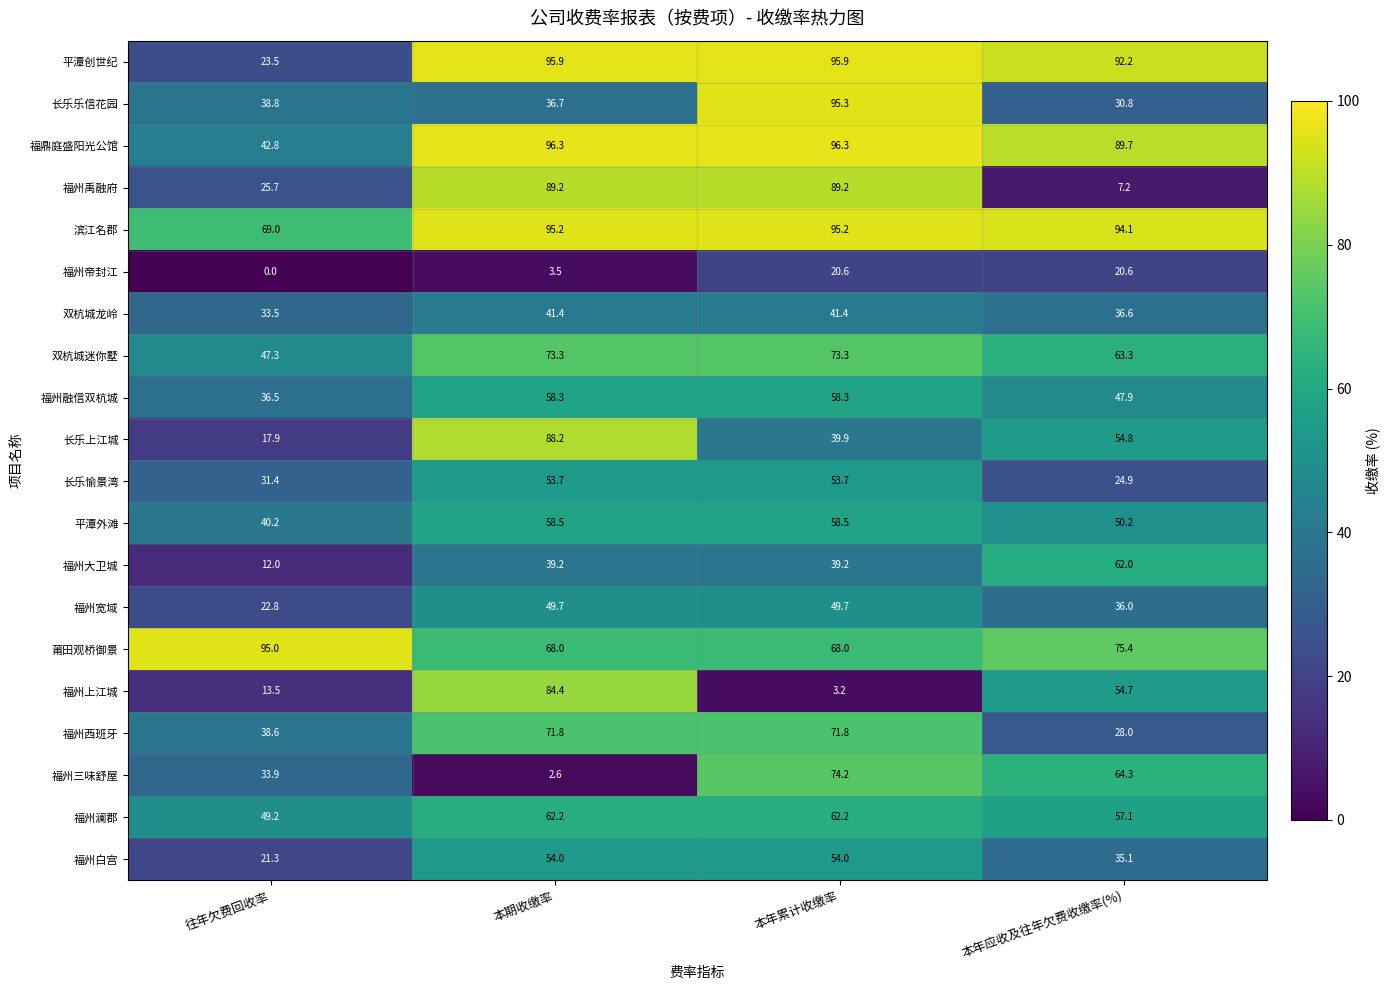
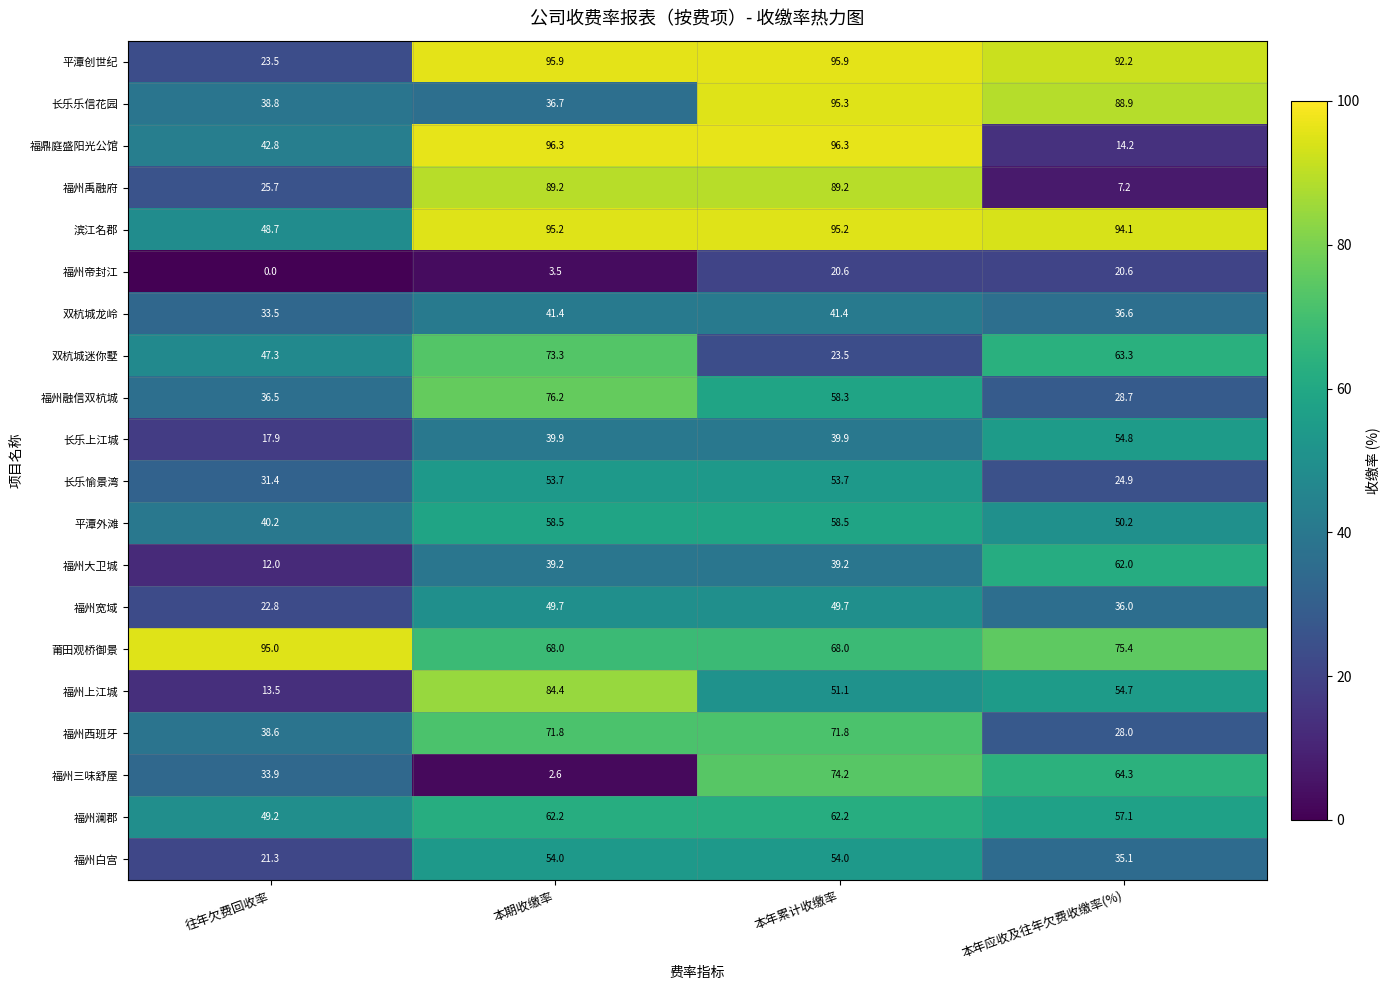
长乐乐信花园, 本年应收及往年欠费收缴率(%): 30.8 -> 88.9
福鼎庭盛阳光公馆, 本年应收及往年欠费收缴率(%): 89.7 -> 14.2
滨江名郡, 往年欠费回收率: 69.0 -> 48.7
双杭城迷你墅, 本年累计收缴率: 73.3 -> 23.5
福州融信双杭城, 本期收缴率: 58.3 -> 76.2
福州融信双杭城, 本年应收及往年欠费收缴率(%): 47.9 -> 28.7
长乐上江城, 本期收缴率: 88.2 -> 39.9
福州上江城, 本年累计收缴率: 3.2 -> 51.1
